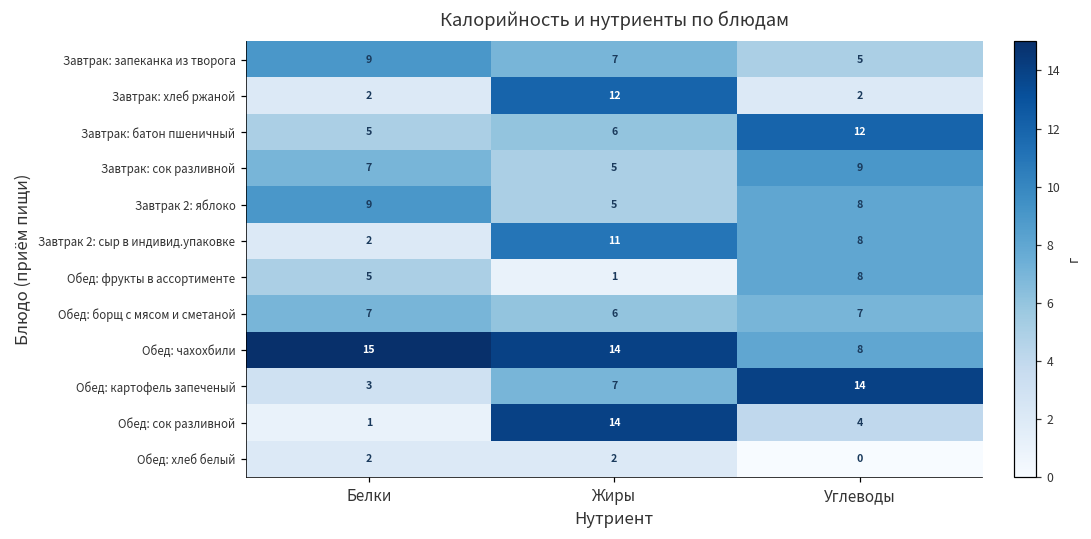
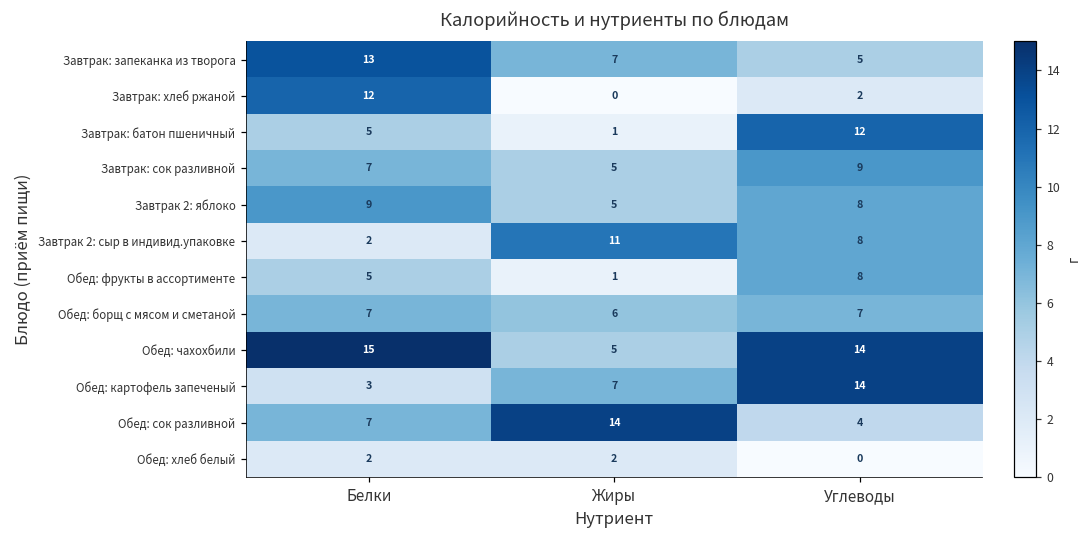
Завтрак: запеканка из творога, Белки: 9 -> 13
Завтрак: хлеб ржаной, Белки: 2 -> 12
Завтрак: хлеб ржаной, Жиры: 12 -> 0
Завтрак: батон пшеничный, Жиры: 6 -> 1
Обед: чахохбили, Жиры: 14 -> 5
Обед: чахохбили, Углеводы: 8 -> 14
Обед: сок разливной, Белки: 1 -> 7
